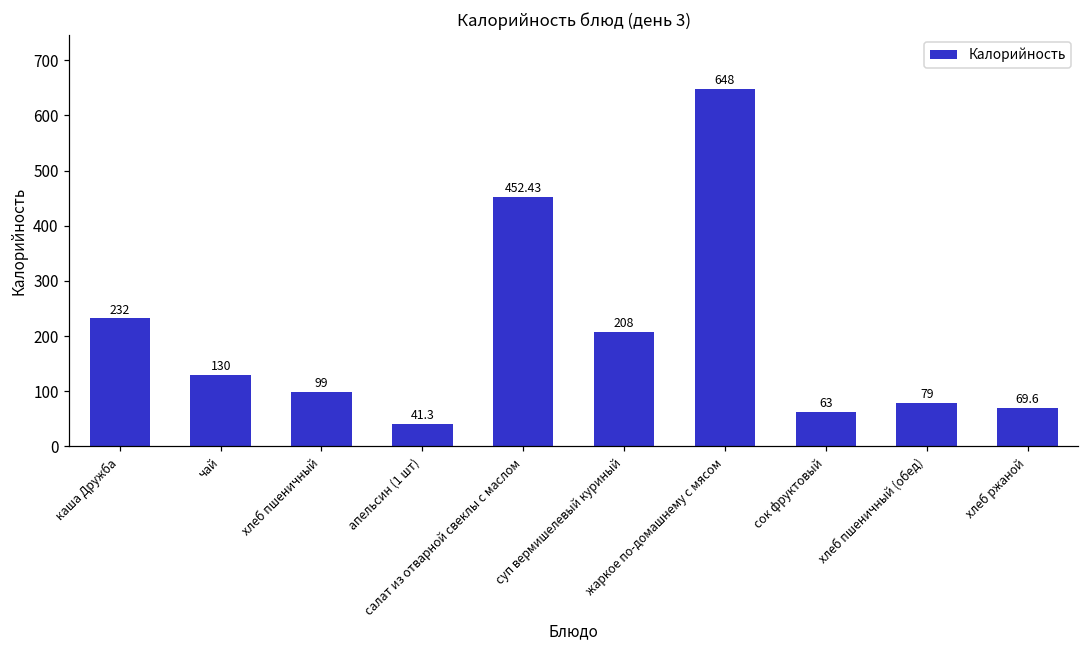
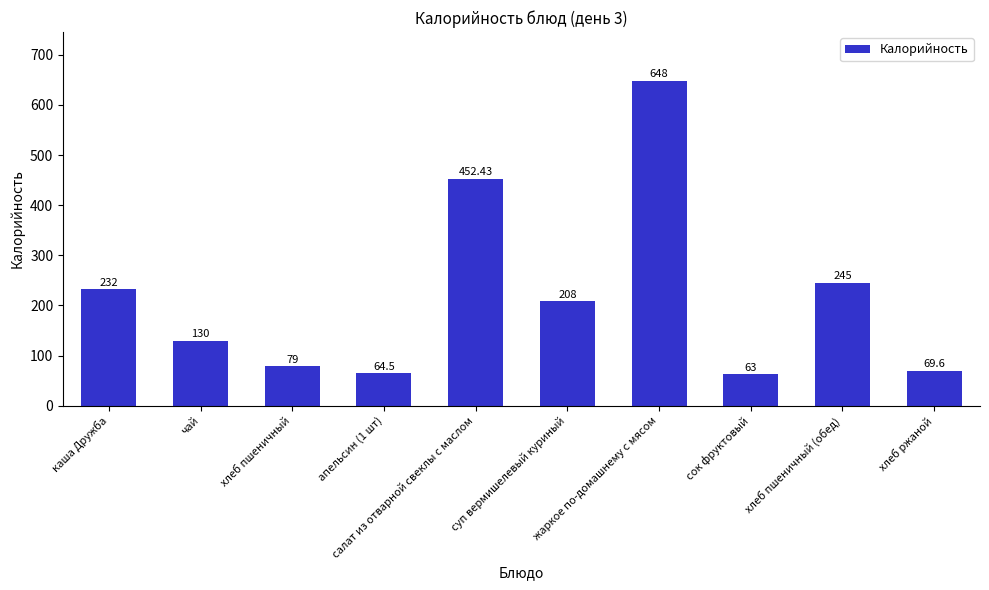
хлеб пшеничный: 99 -> 79
апельсин (1 шт): 41.3 -> 64.5
хлеб пшеничный (обед): 79 -> 245
